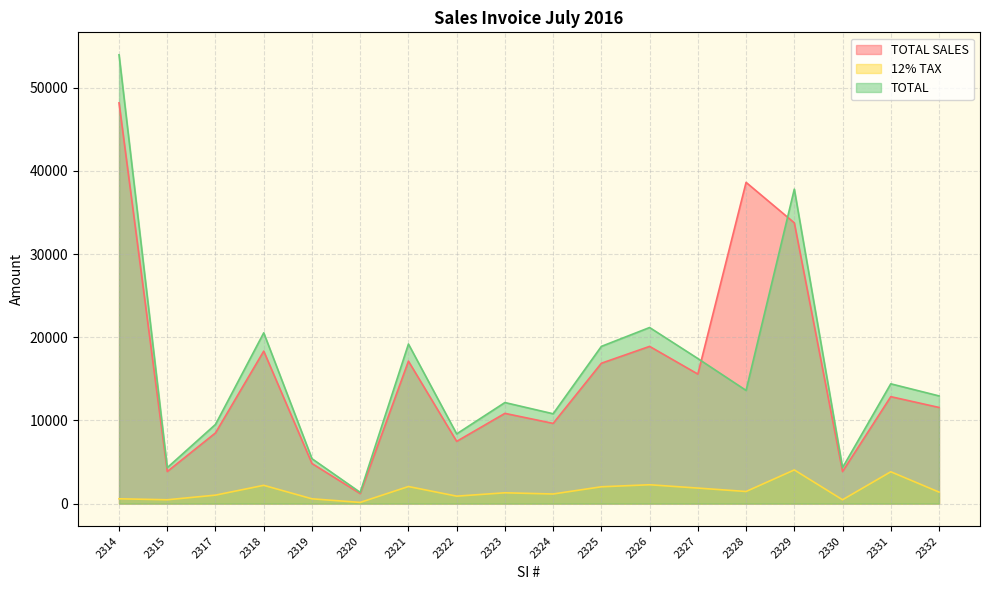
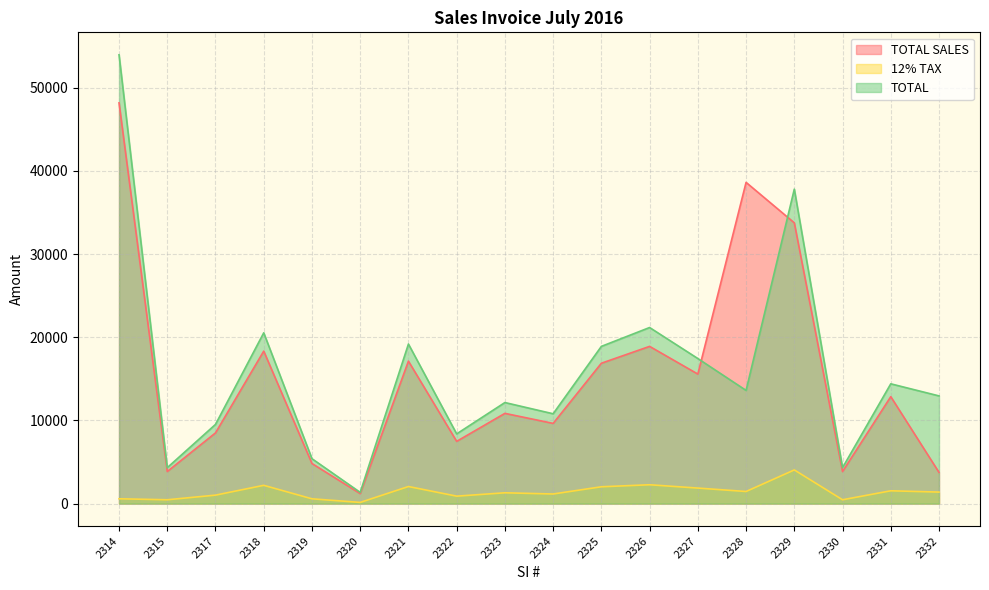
12% TAX, 2331: 4000 -> 2000
TOTAL SALES, 2332: 12000 -> 4000
